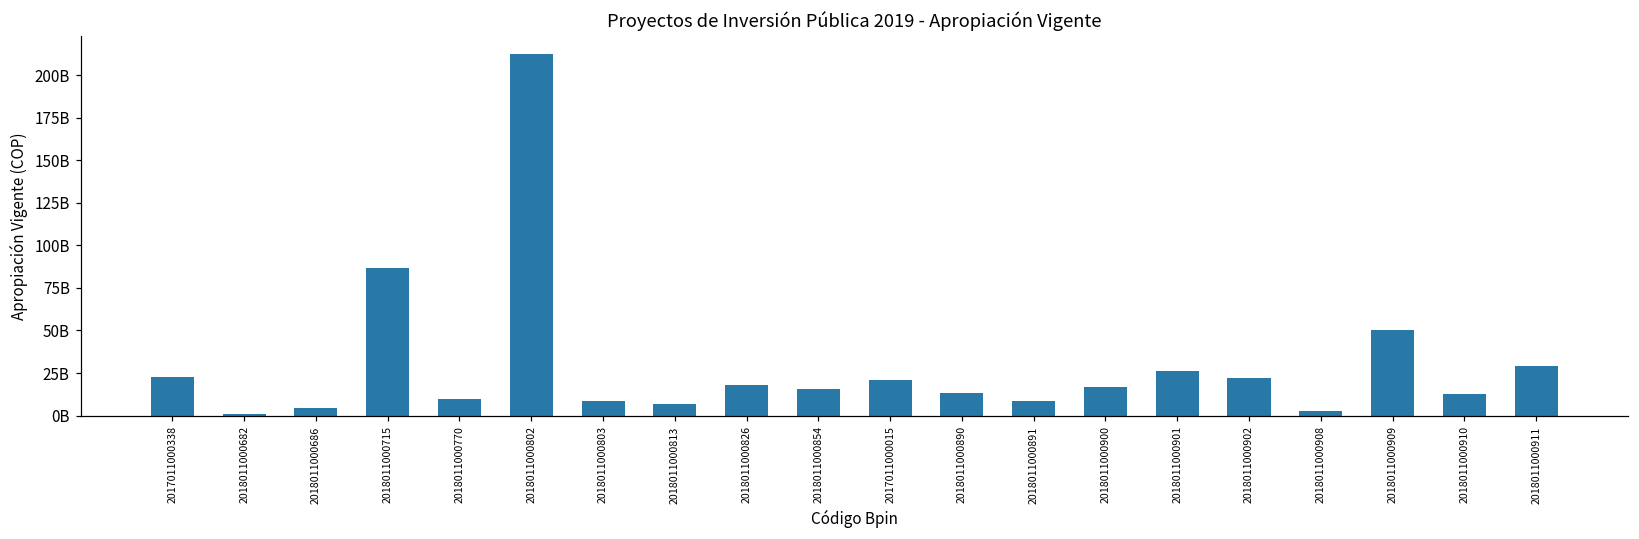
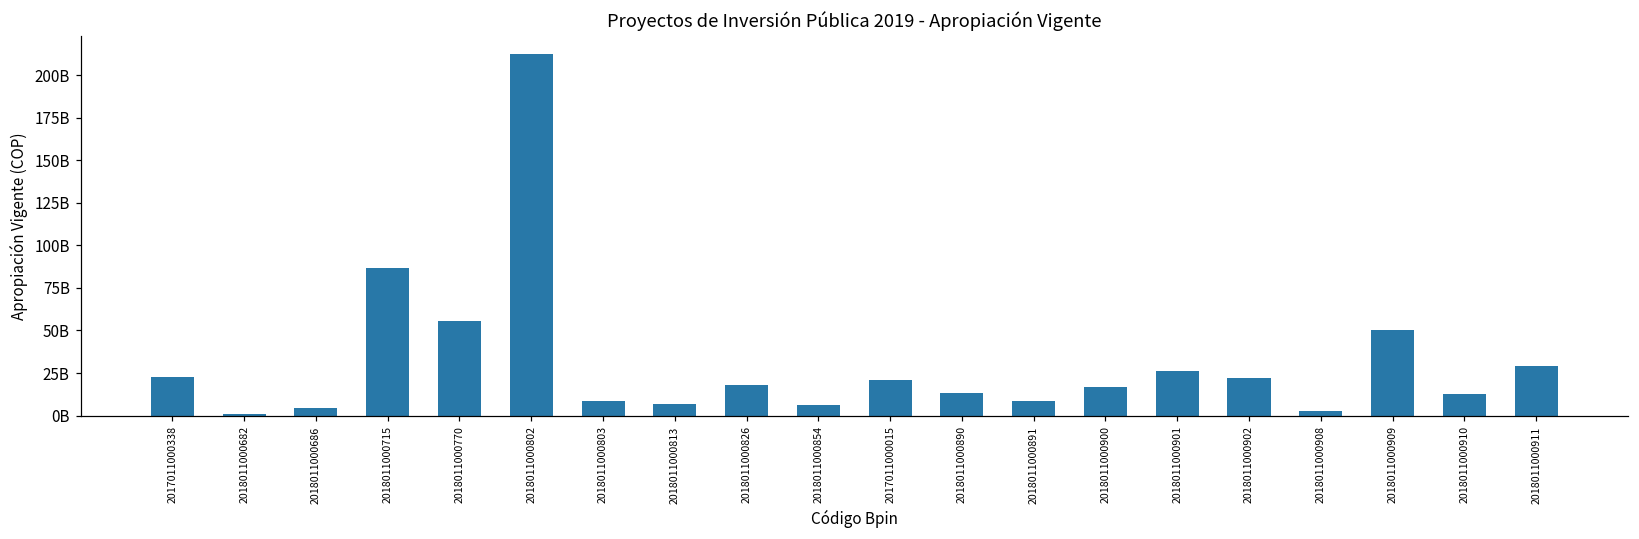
2018011000770: 10000000000 -> 56000000000
2018011000854: 16000000000 -> 6000000000
